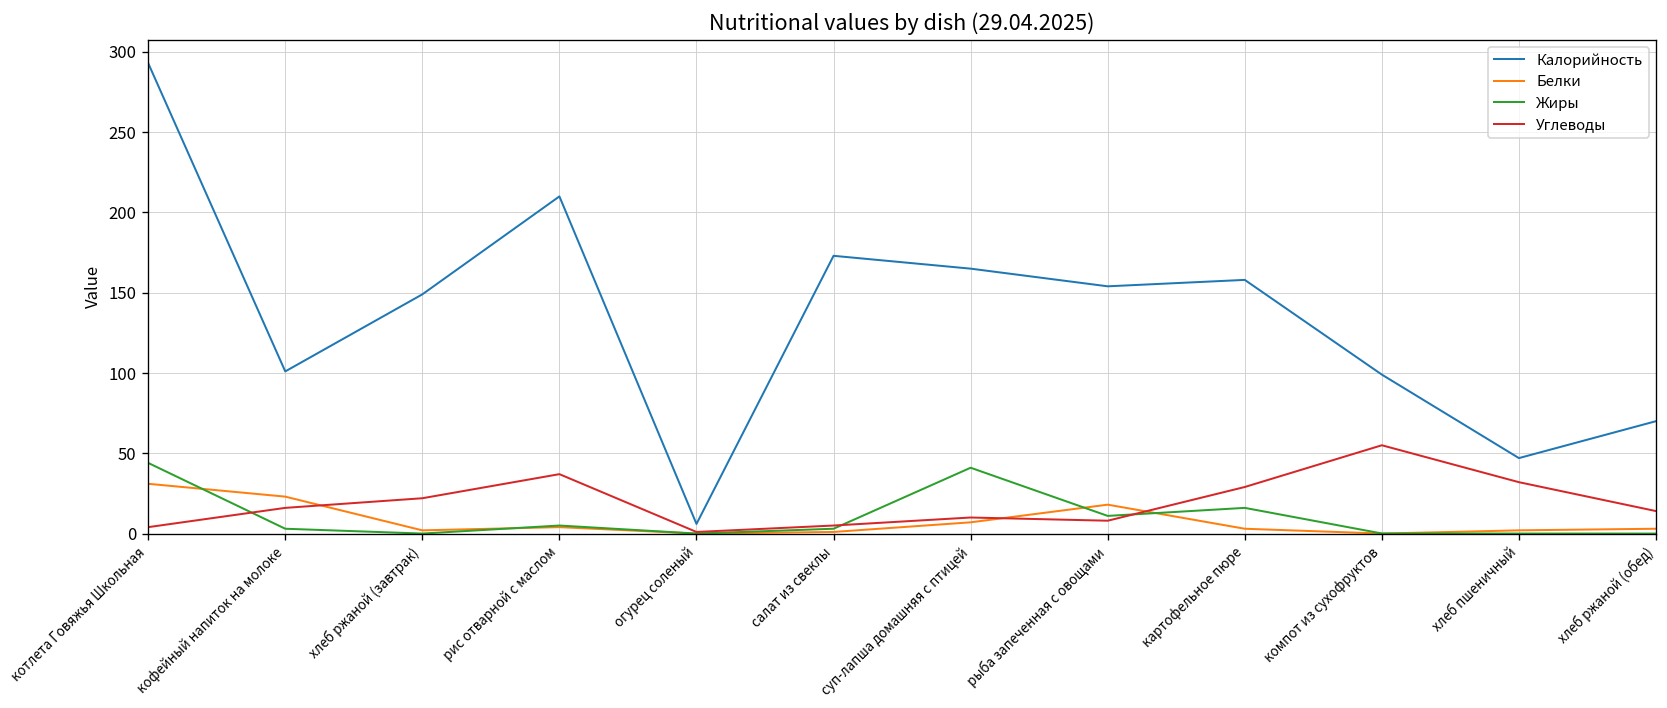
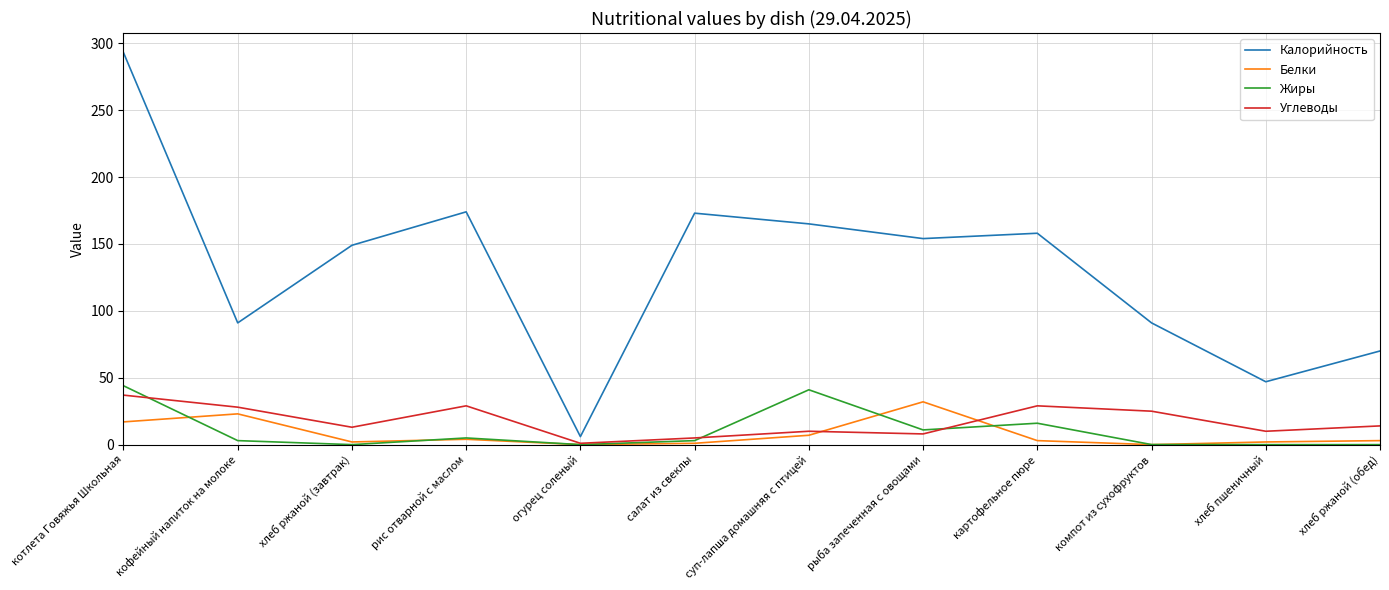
Белки, котлета Говяжья Школьная: 31 -> 17
Углеводы, котлета Говяжья Школьная: 4 -> 37
Калорийность, кофейный напиток на молоке: 101 -> 91
Углеводы, кофейный напиток на молоке: 16 -> 28
Углеводы, хлеб ржаной (завтрак): 22 -> 13
Калорийность, рис отварной с маслом: 210 -> 174
Углеводы, рис отварной с маслом: 37 -> 29
Белки, рыба запеченная с овощами: 18 -> 32
Калорийность, компот из сухофруктов: 99 -> 91
Углеводы, компот из сухофруктов: 55 -> 25
Углеводы, хлеб пшеничный: 32 -> 10
